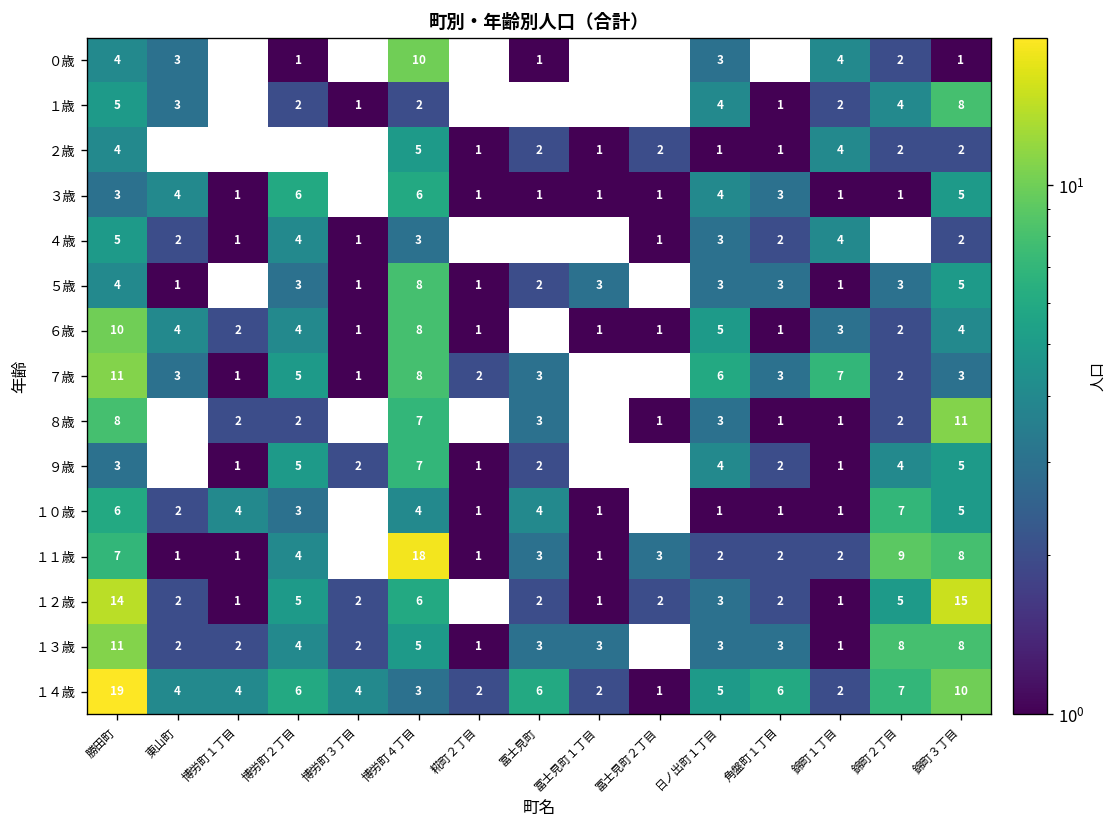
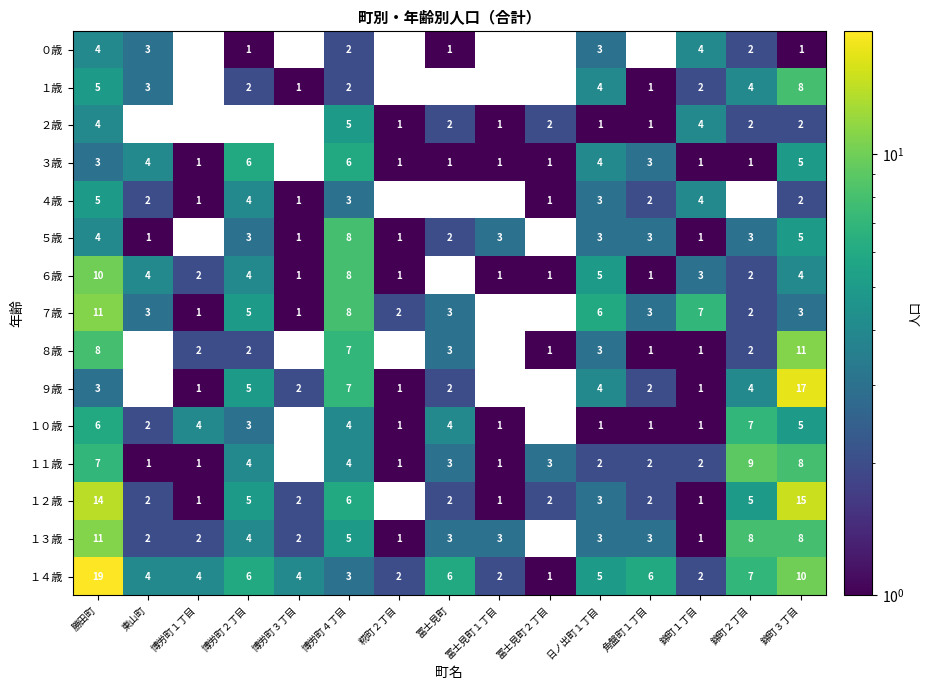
０歳, 博労町４丁目: 10 -> 2
９歳, 錦町３丁目: 5 -> 17
１１歳, 博労町４丁目: 18 -> 4
